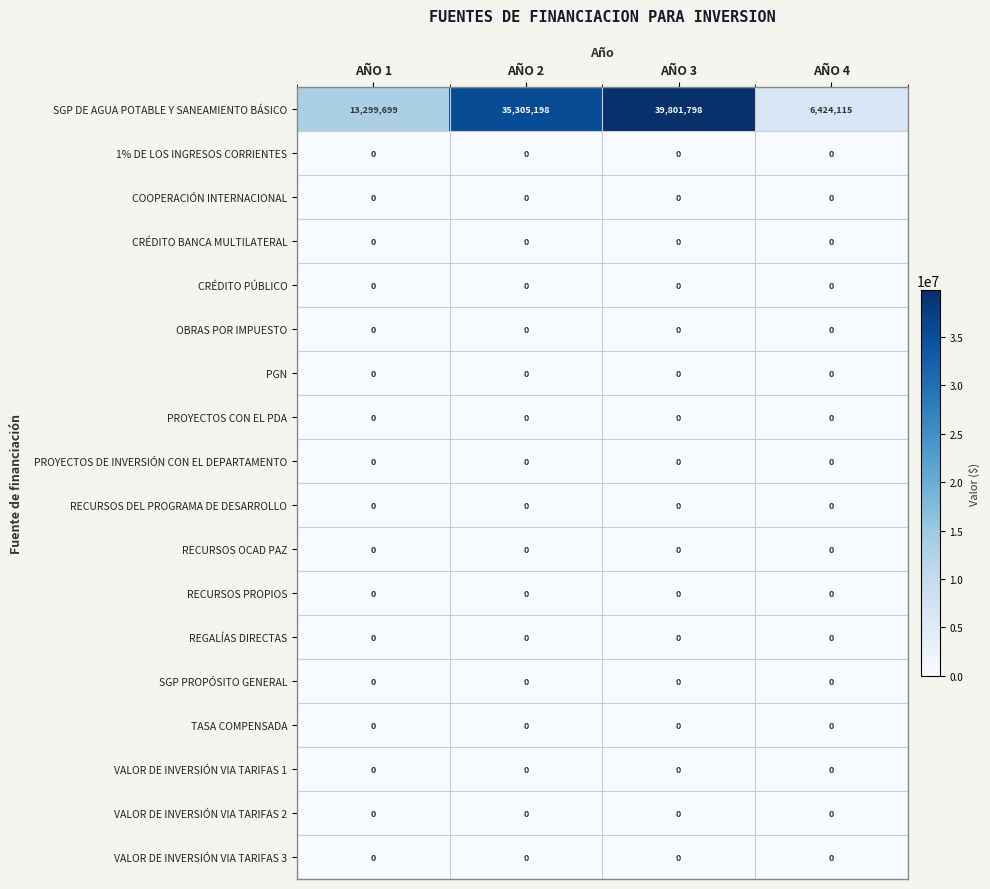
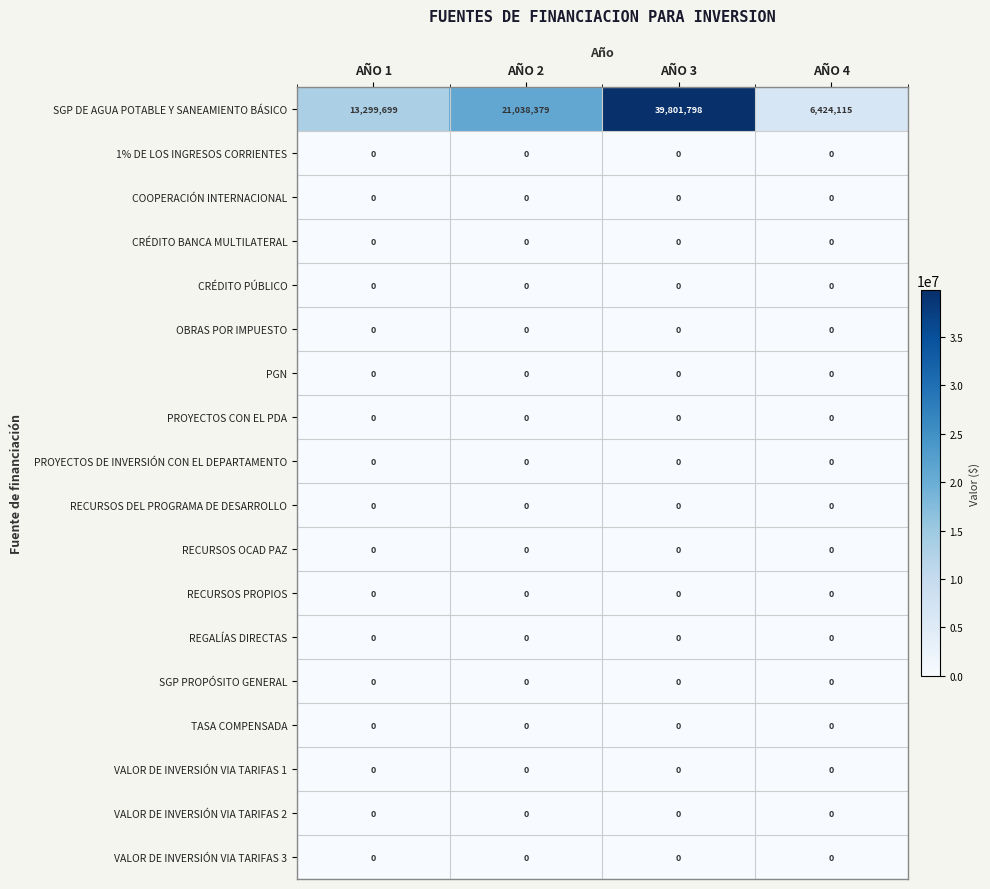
SGP DE AGUA POTABLE Y SANEAMIENTO BÁSICO, AÑO 2: 35,305,198 -> 21,038,379
